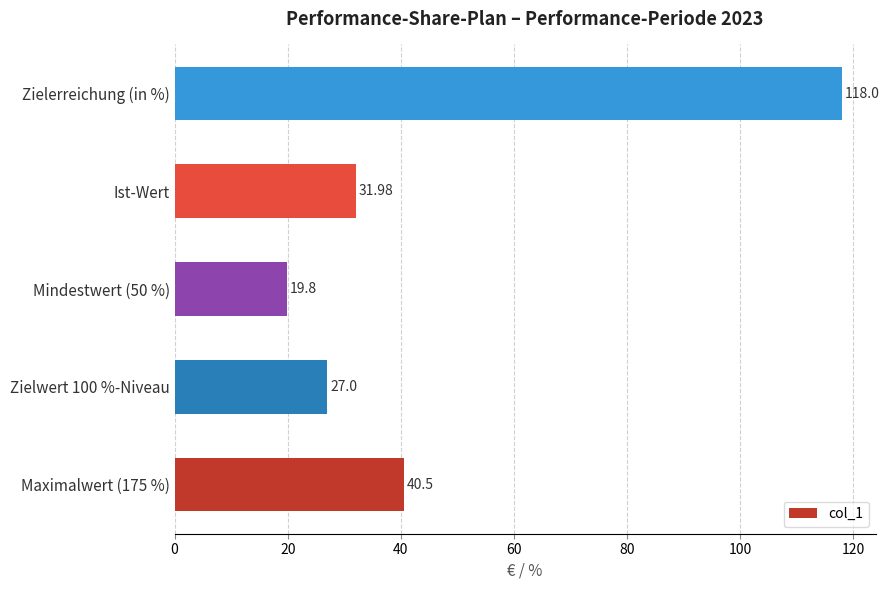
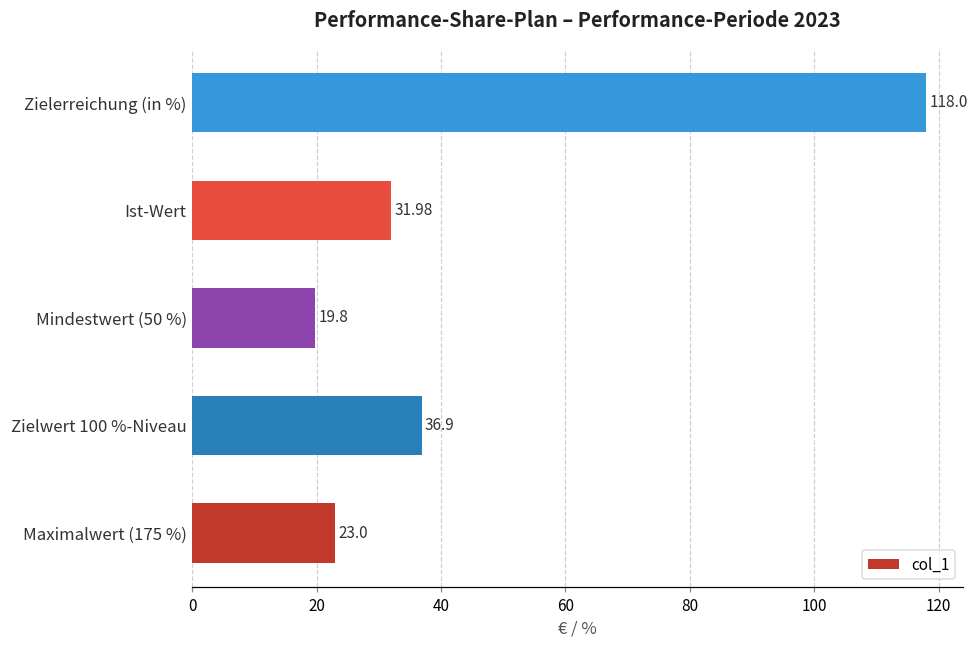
Zielwert 100 %-Niveau: 27.0 -> 36.9
Maximalwert (175 %): 40.5 -> 23.0
